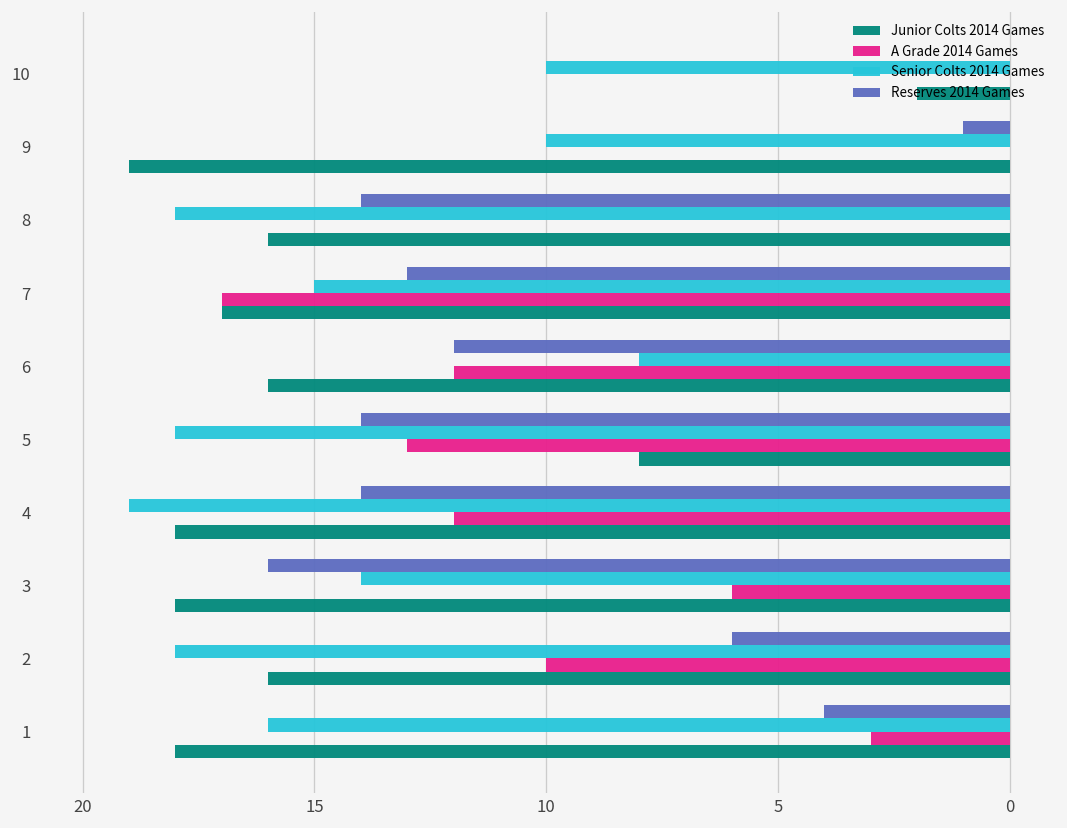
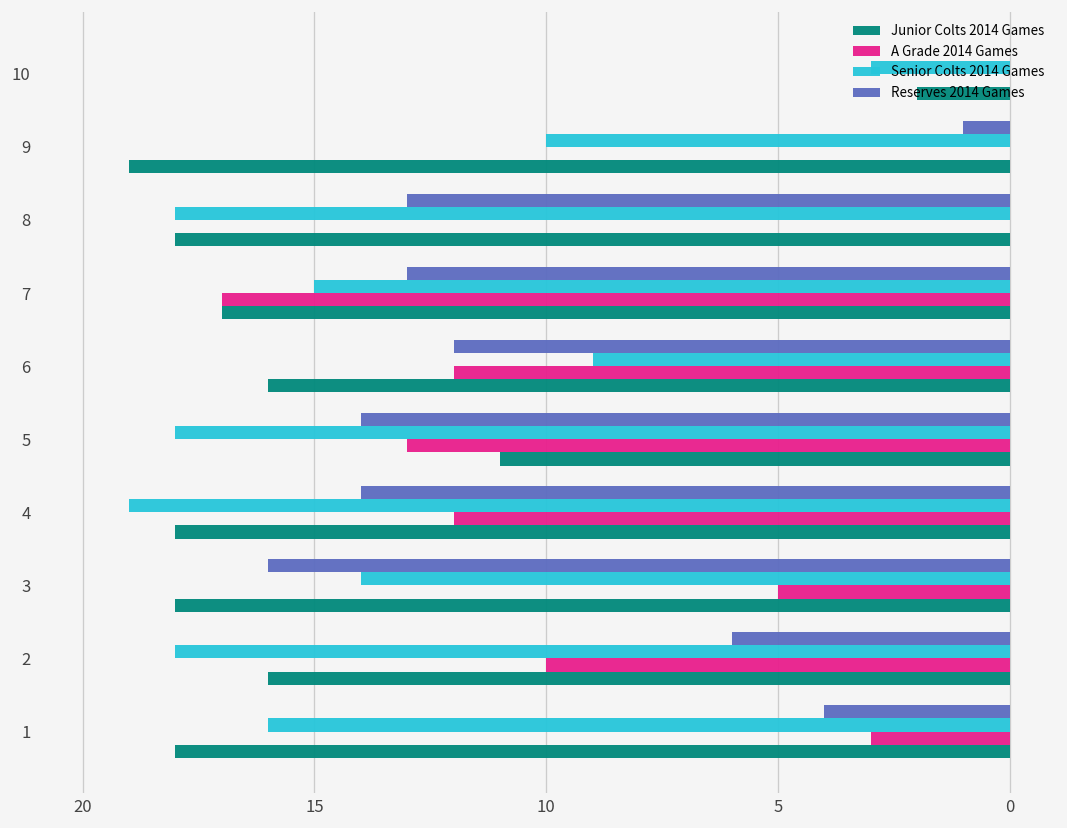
Senior Colts 2014 Games, 10: 10 -> 3
Reserves 2014 Games, 8: 14 -> 13
Junior Colts 2014 Games, 8: 16 -> 18
Senior Colts 2014 Games, 6: 8 -> 9
Junior Colts 2014 Games, 5: 8 -> 11
A Grade 2014 Games, 3: 6 -> 5
